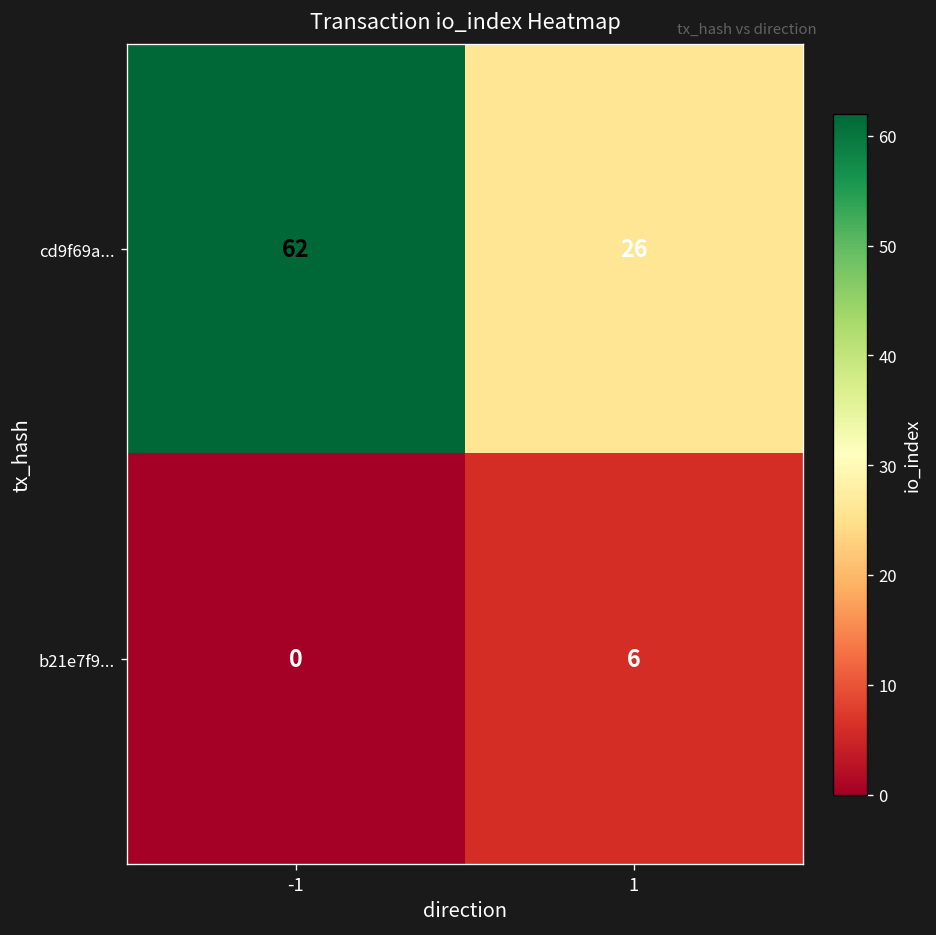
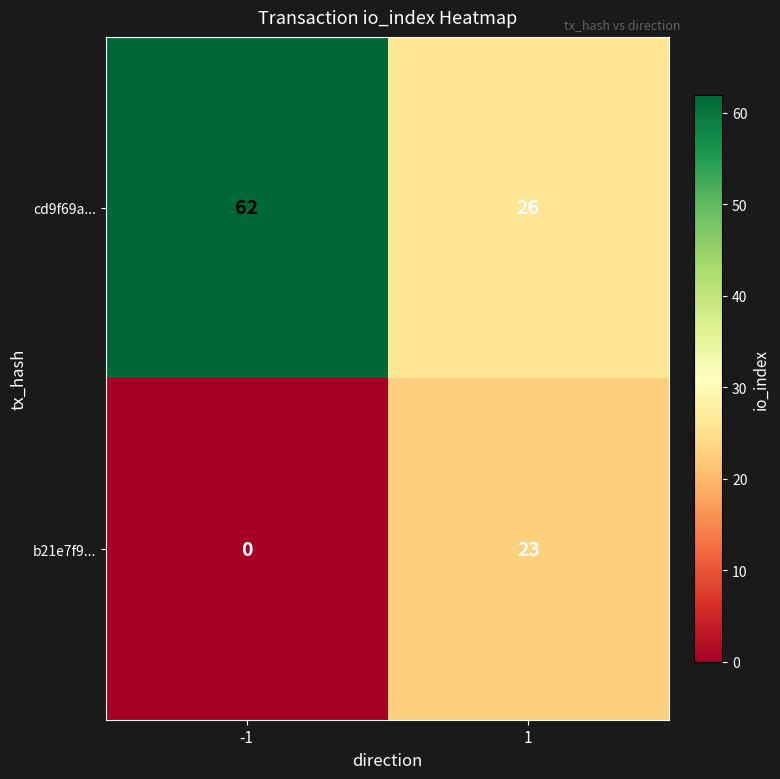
b21e7f9..., 1: 6 -> 23
